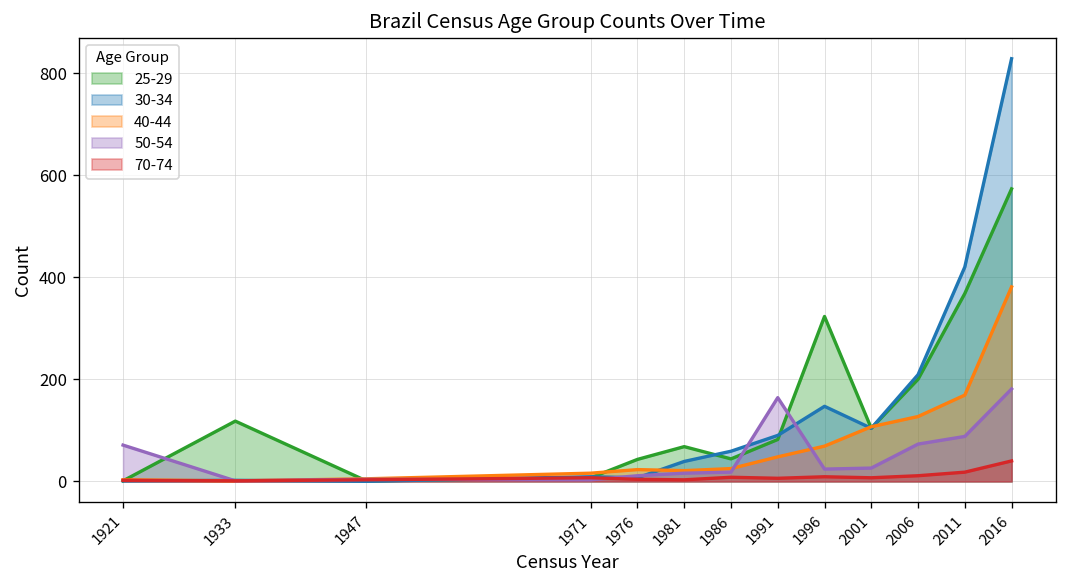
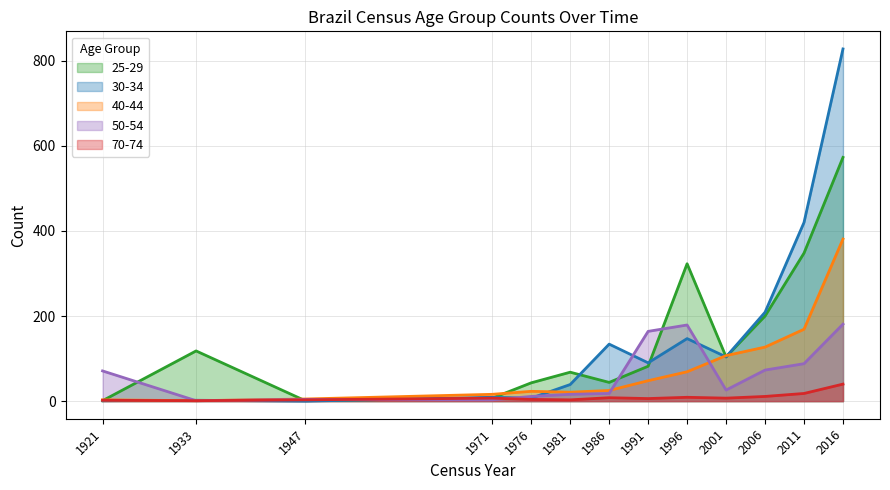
30-34, 1986: 60 -> 130
50-54, 1996: 20 -> 180
25-29, 2011: 370 -> 350
